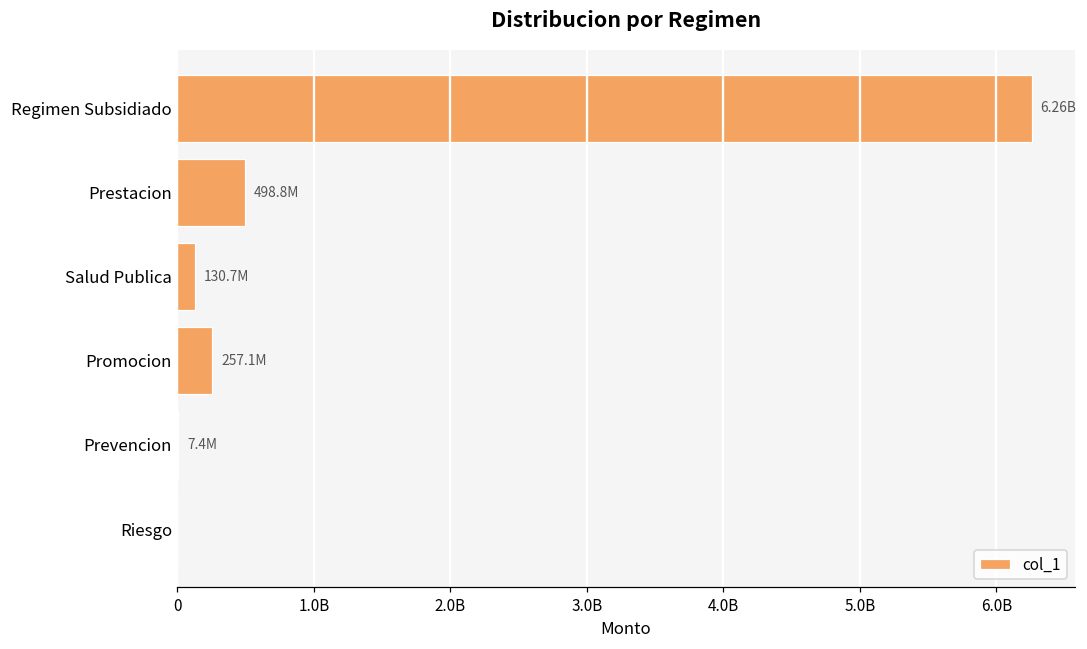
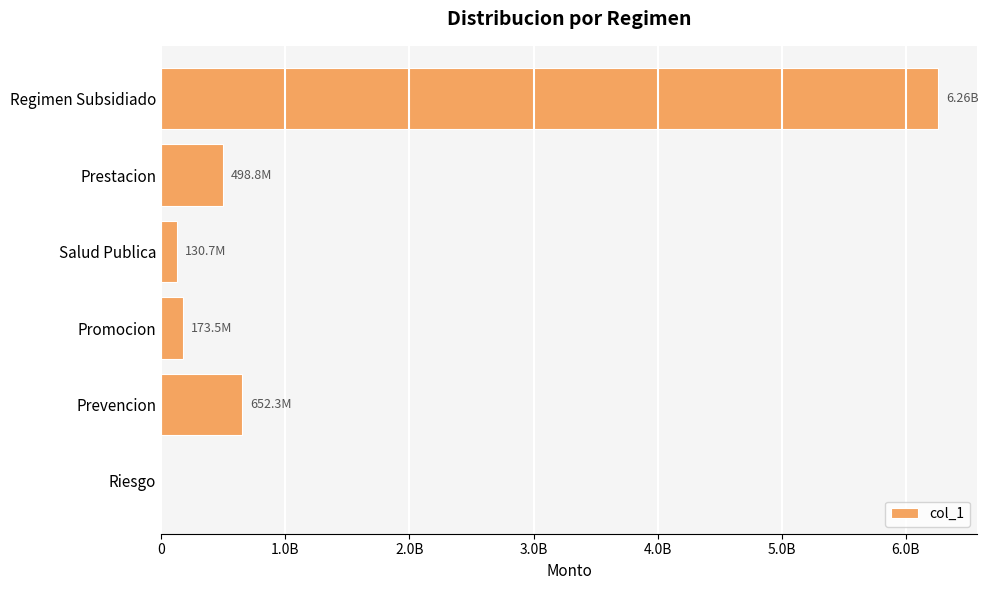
Promocion: 257.1M -> 173.5M
Prevencion: 7.4M -> 652.3M
